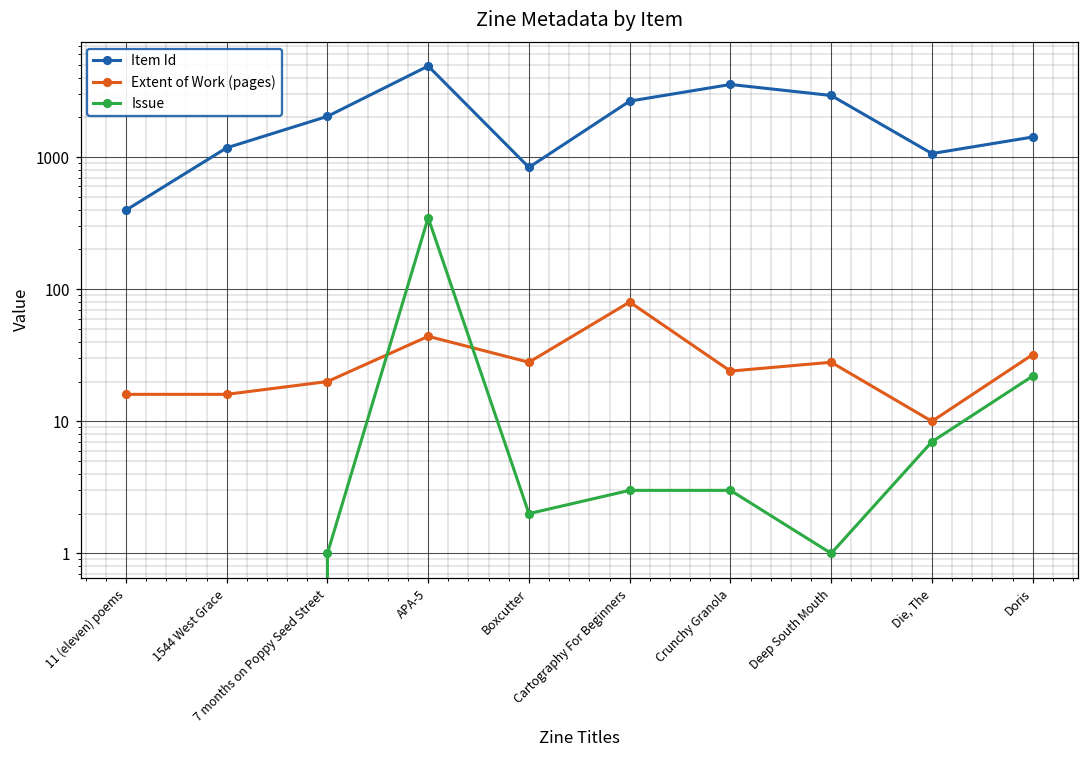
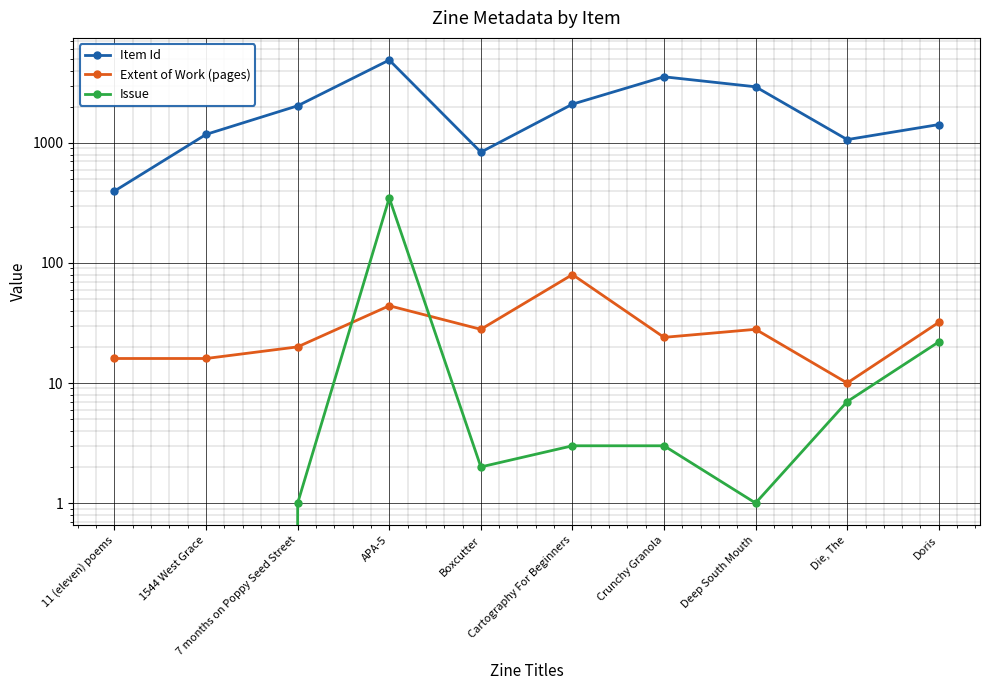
Item Id, Cartography For Beginners: 2700 -> 2100
